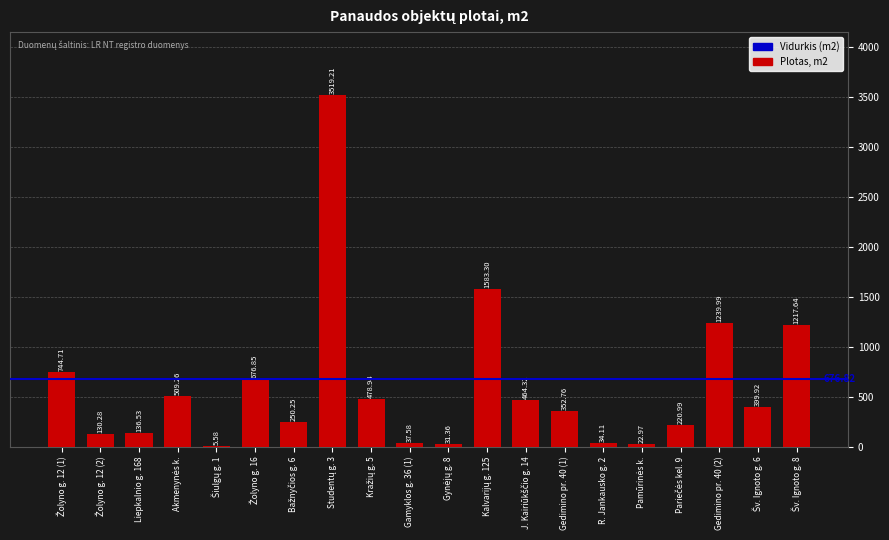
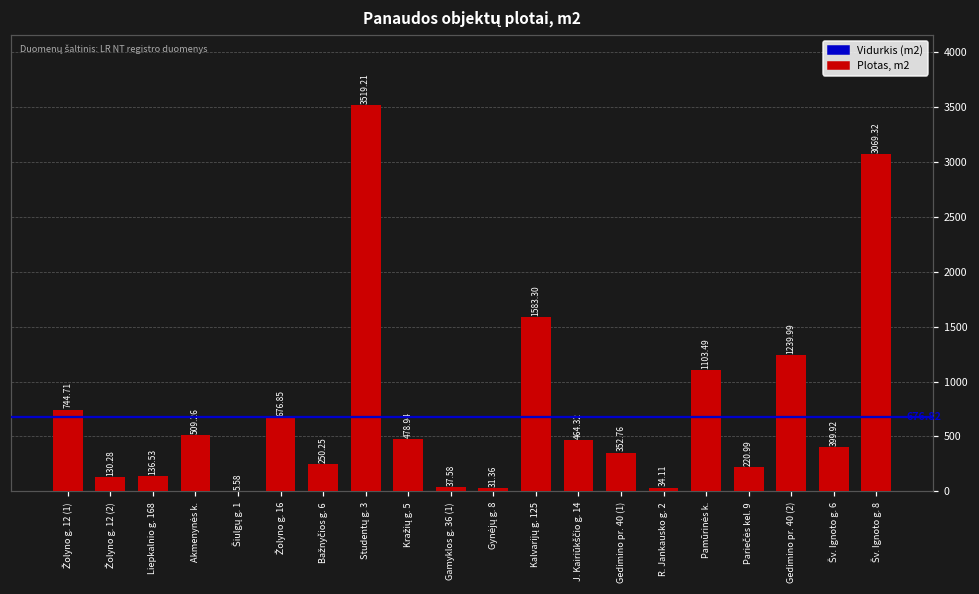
Pamūrinės k.: 22.97 -> 1103.49
Šv. Ignoto g. 8: 1217.64 -> 3069.32
